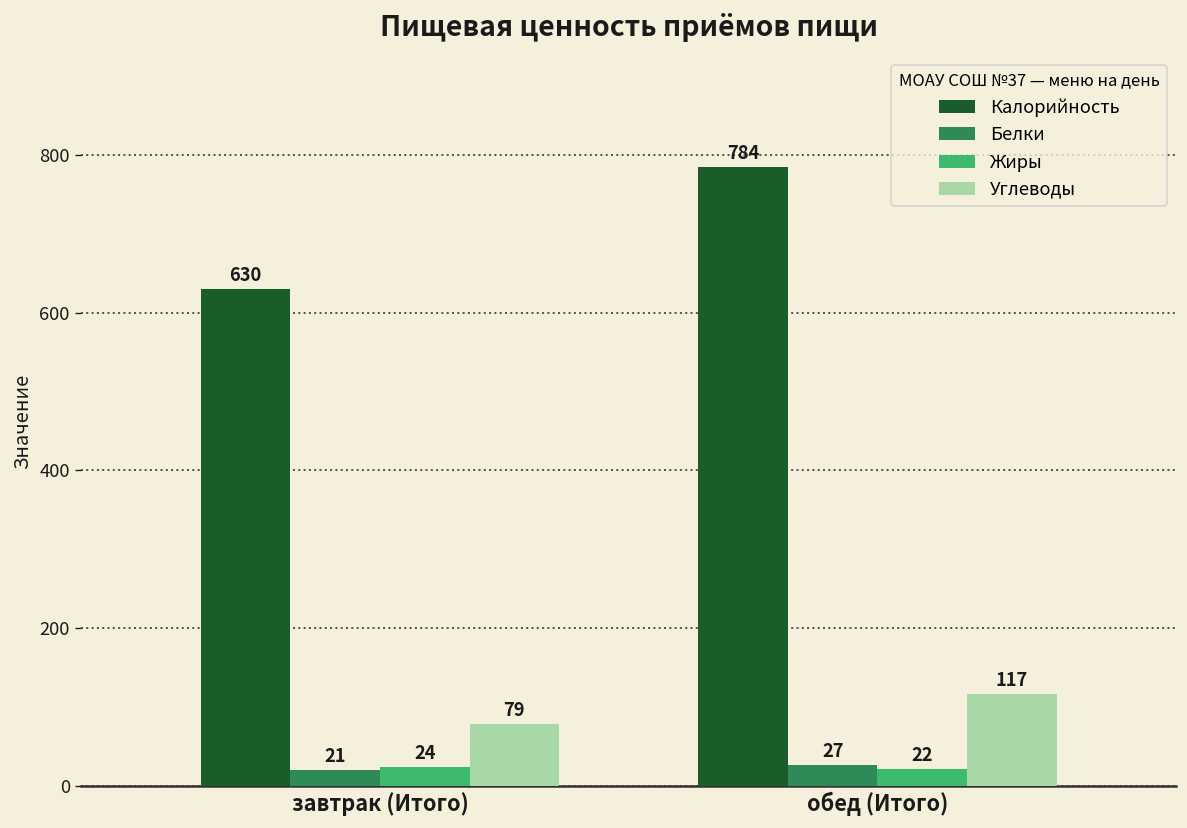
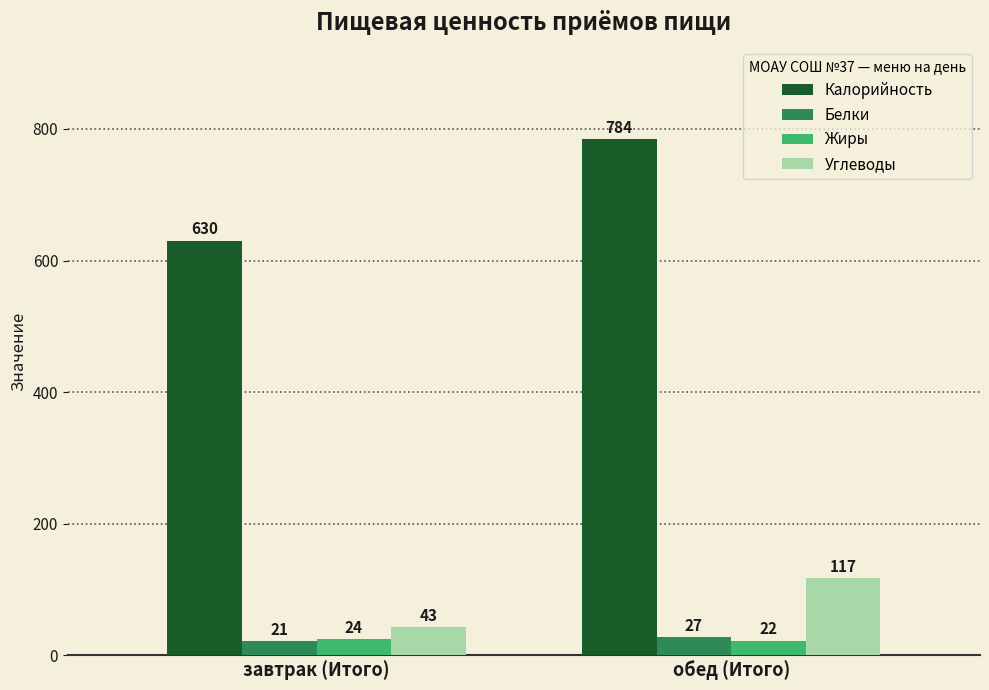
Углеводы, завтрак (Итого): 79 -> 43
